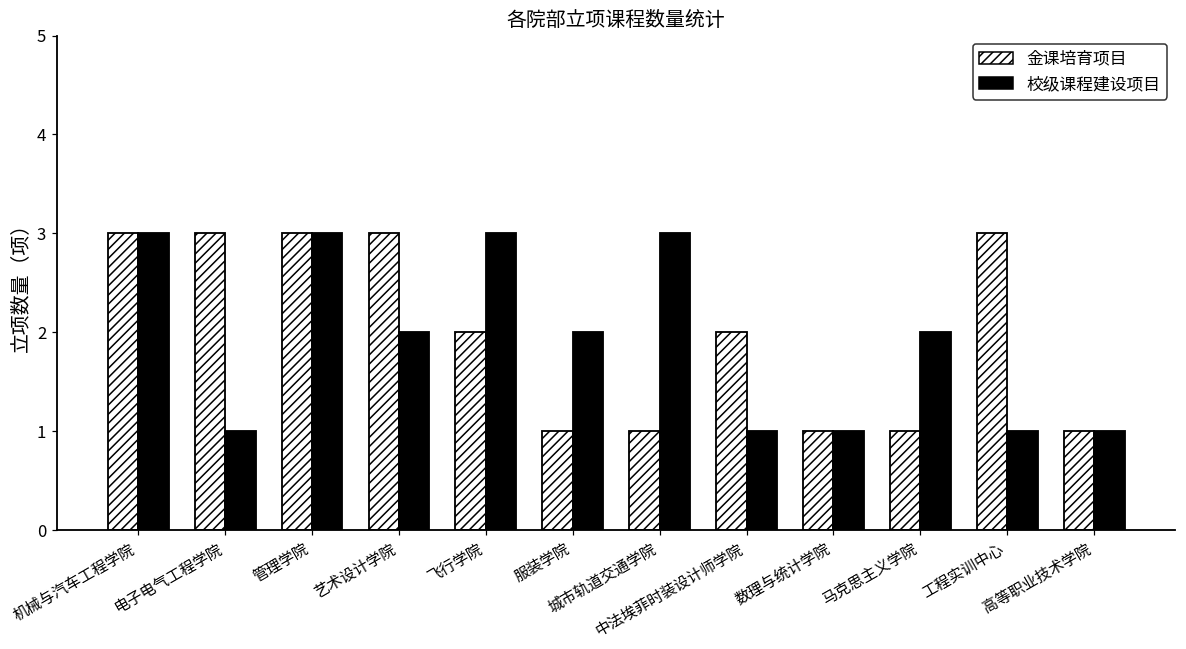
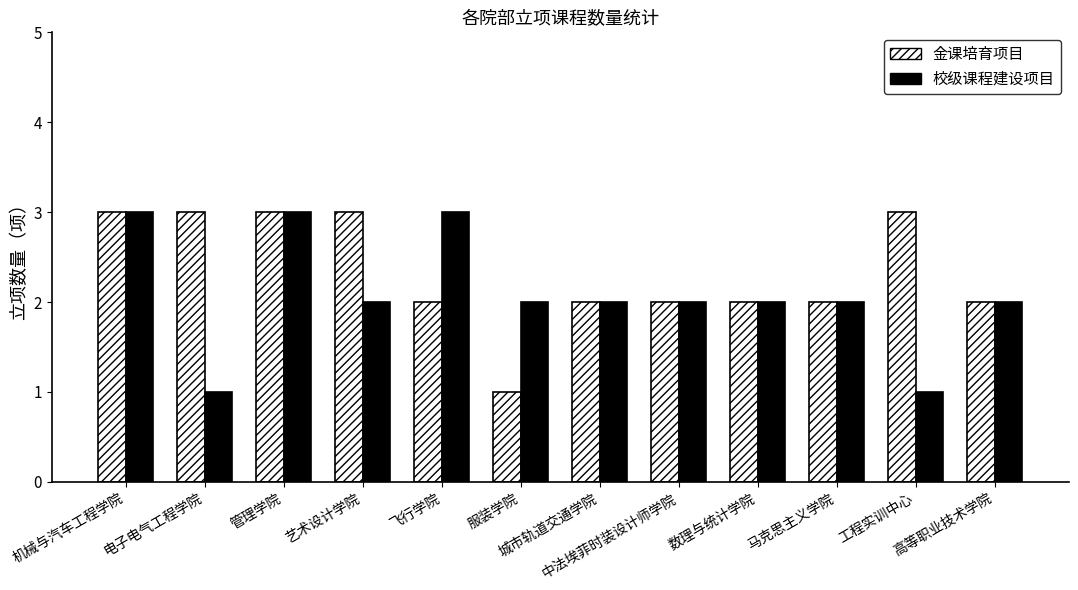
金课培育项目, 城市轨道交通学院: 1 -> 2
校级课程建设项目, 城市轨道交通学院: 3 -> 2
校级课程建设项目, 中法埃菲时装设计师学院: 1 -> 2
金课培育项目, 数理与统计学院: 1 -> 2
校级课程建设项目, 数理与统计学院: 1 -> 2
金课培育项目, 马克思主义学院: 1 -> 2
金课培育项目, 高等职业技术学院: 1 -> 2
校级课程建设项目, 高等职业技术学院: 1 -> 2
